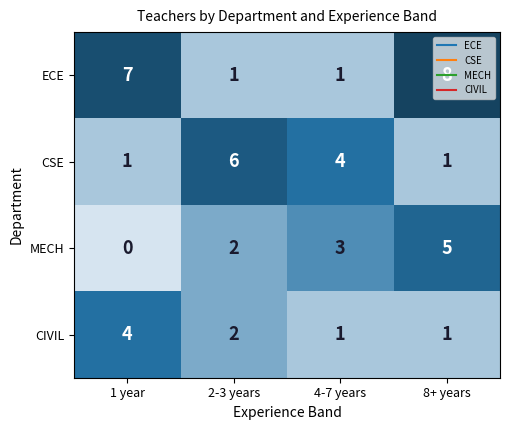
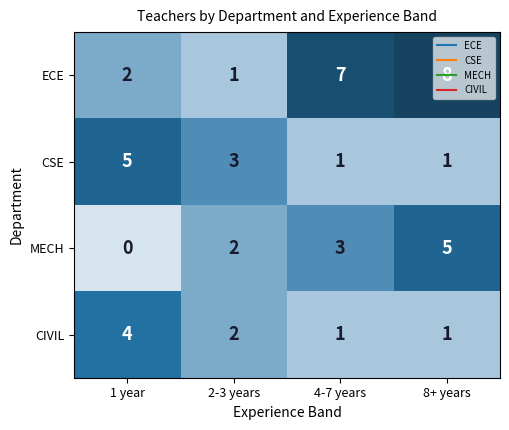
ECE, 1 year: 7 -> 2
ECE, 4-7 years: 1 -> 7
CSE, 1 year: 1 -> 5
CSE, 2-3 years: 6 -> 3
CSE, 4-7 years: 4 -> 1
